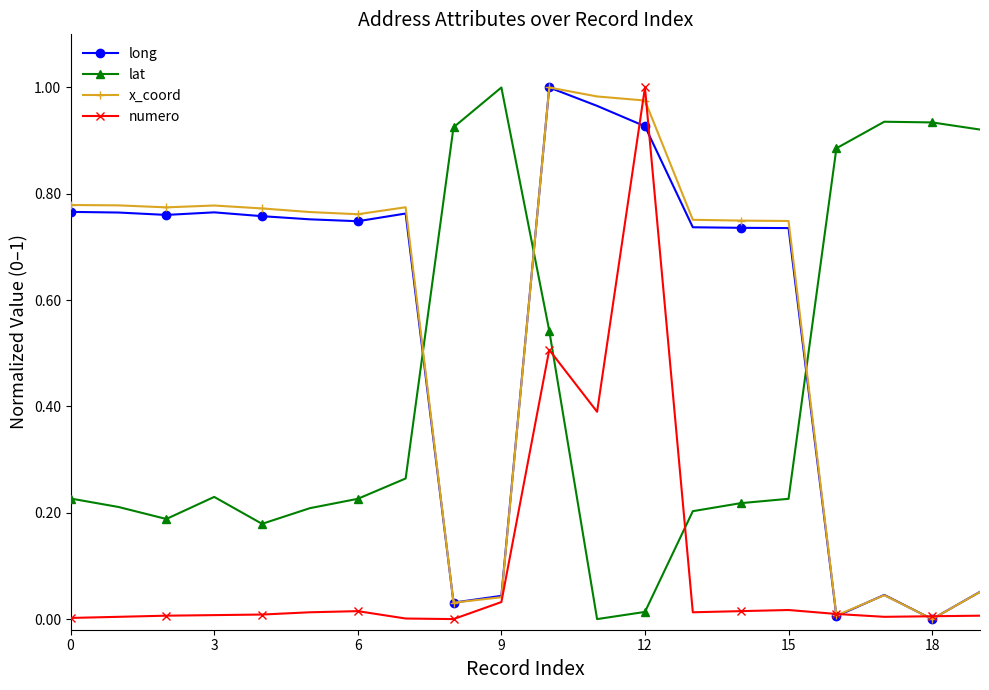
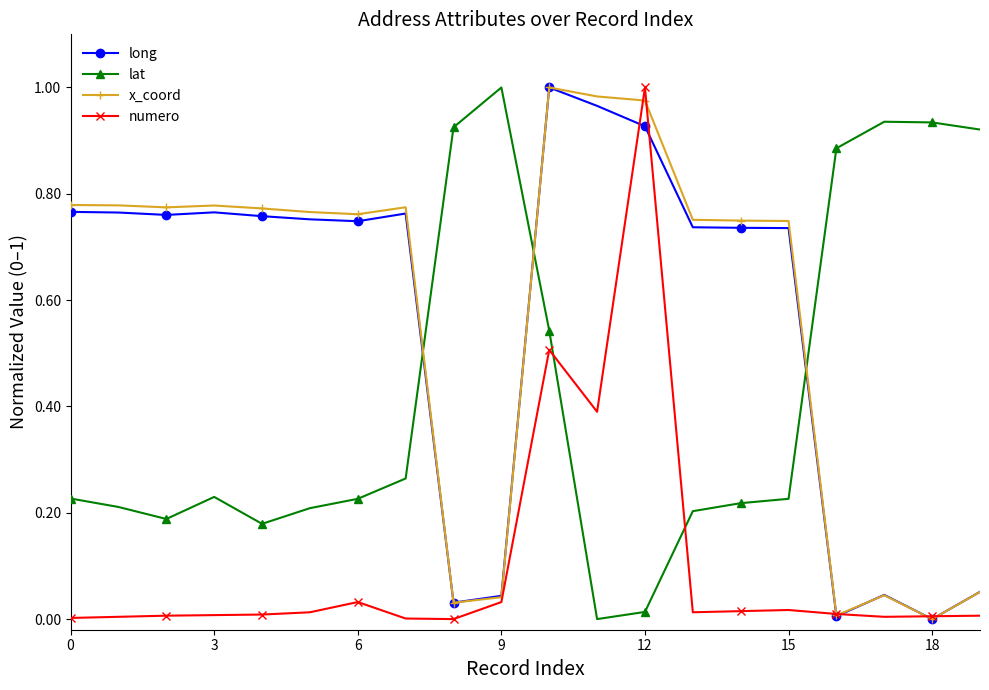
numero, 6: 0.01 -> 0.03
